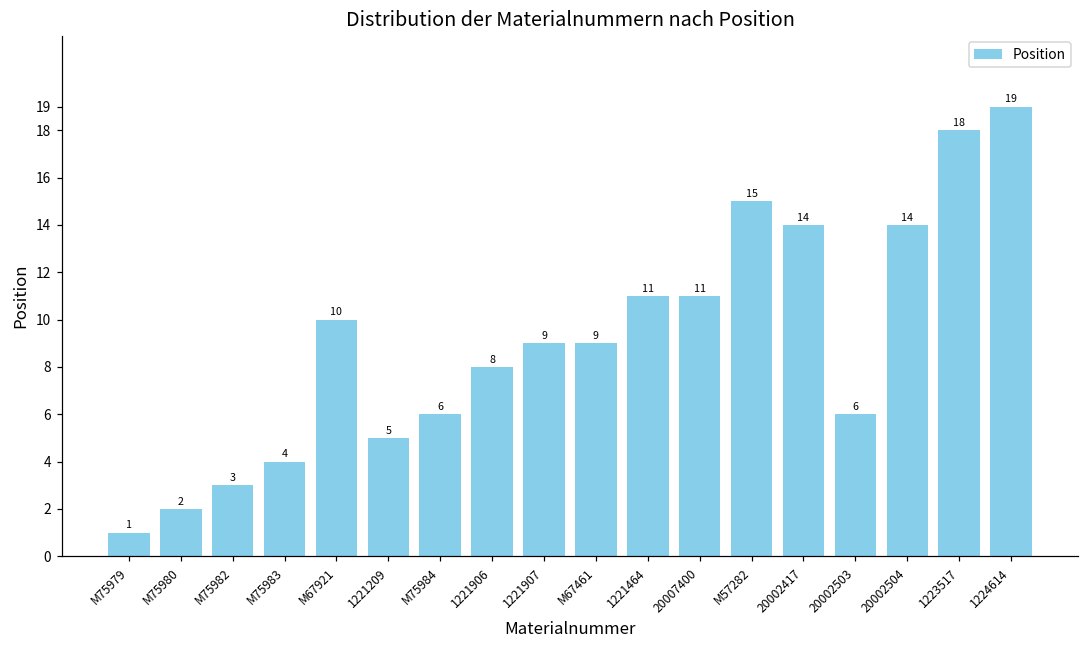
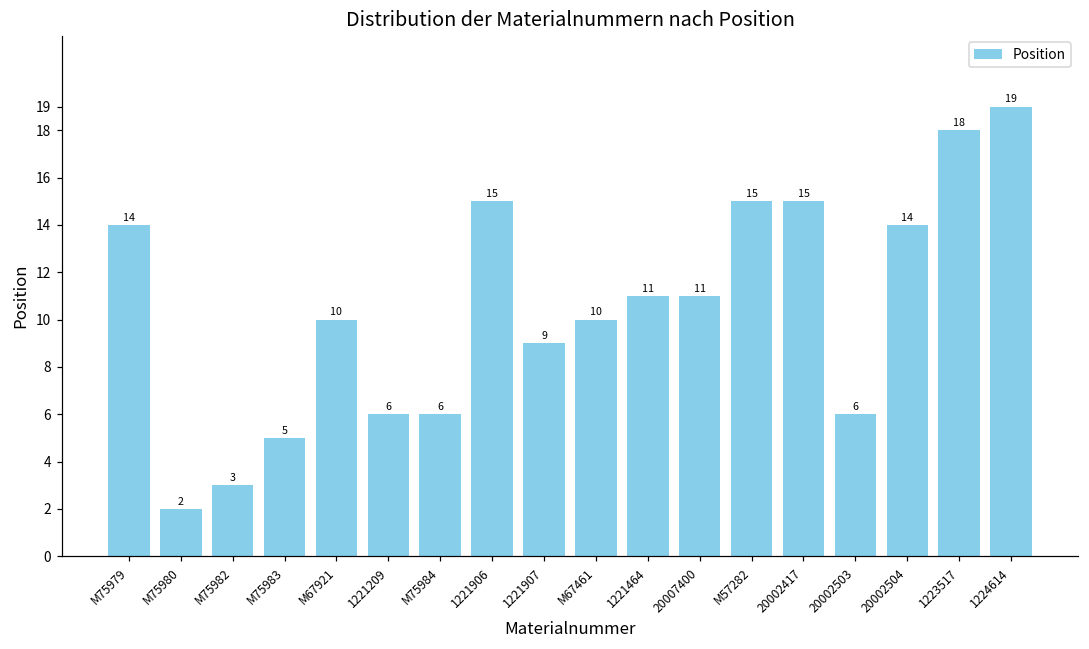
M75979: 1 -> 14
M75983: 4 -> 5
1221209: 5 -> 6
1221906: 8 -> 15
M67461: 9 -> 10
20002417: 14 -> 15
